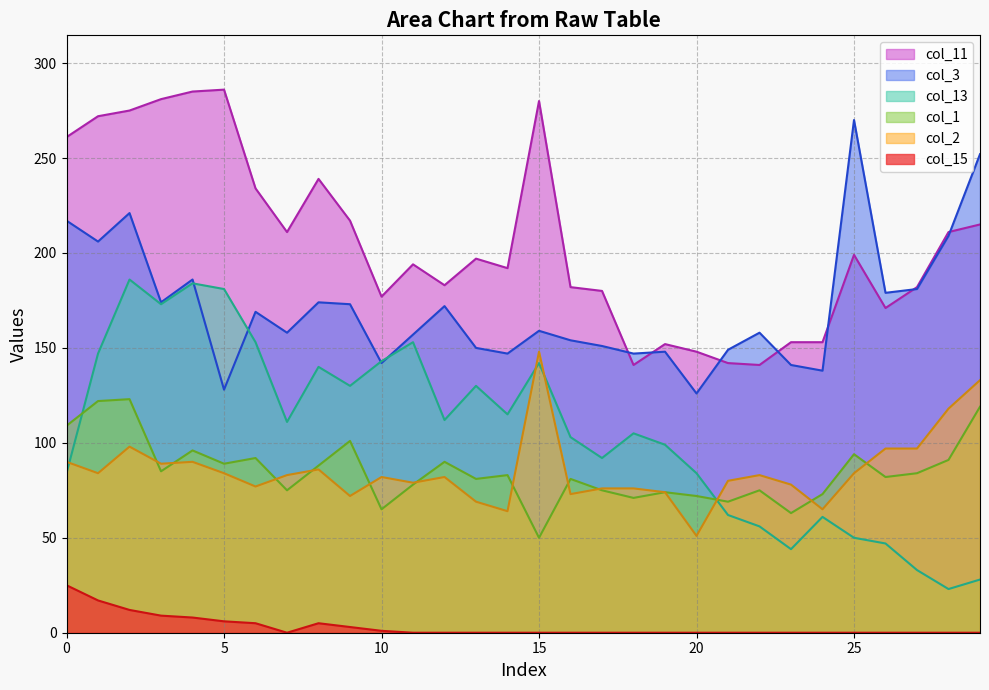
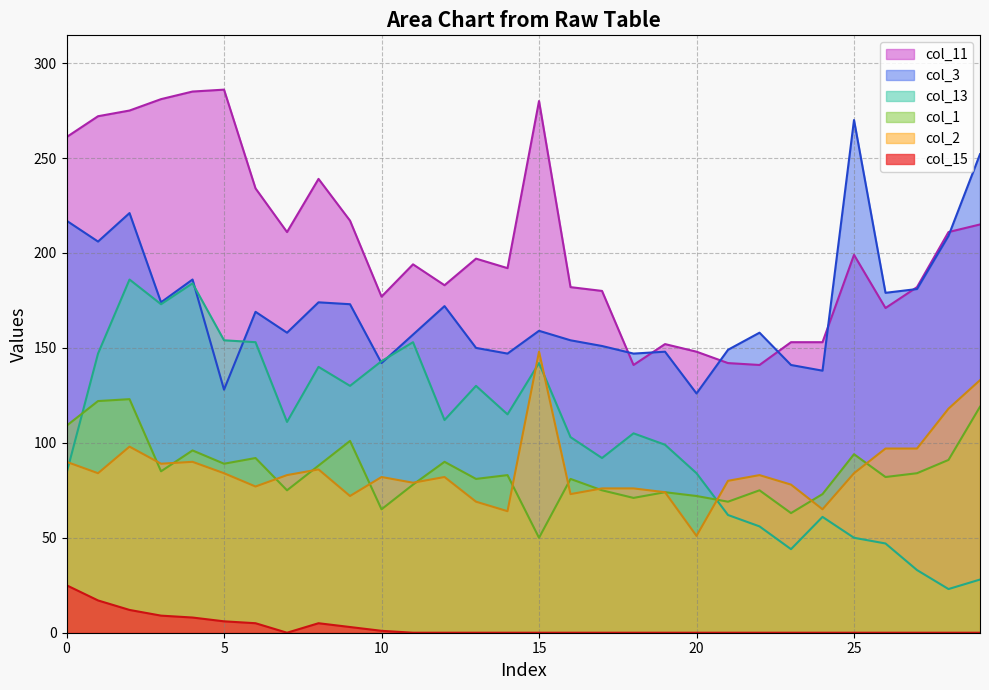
col_13, 5: 181 -> 154
